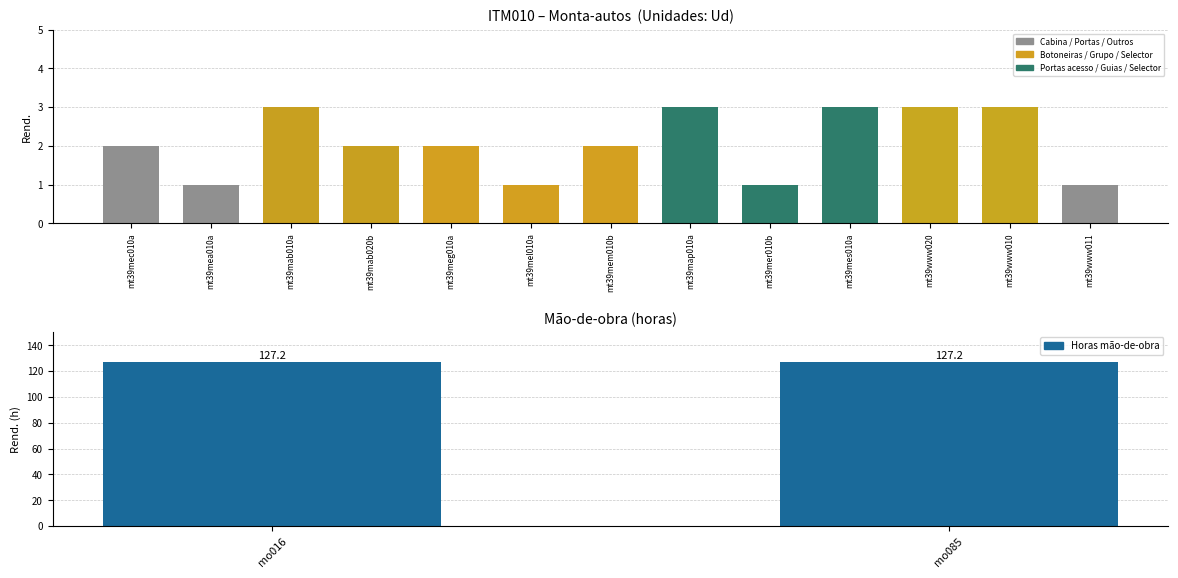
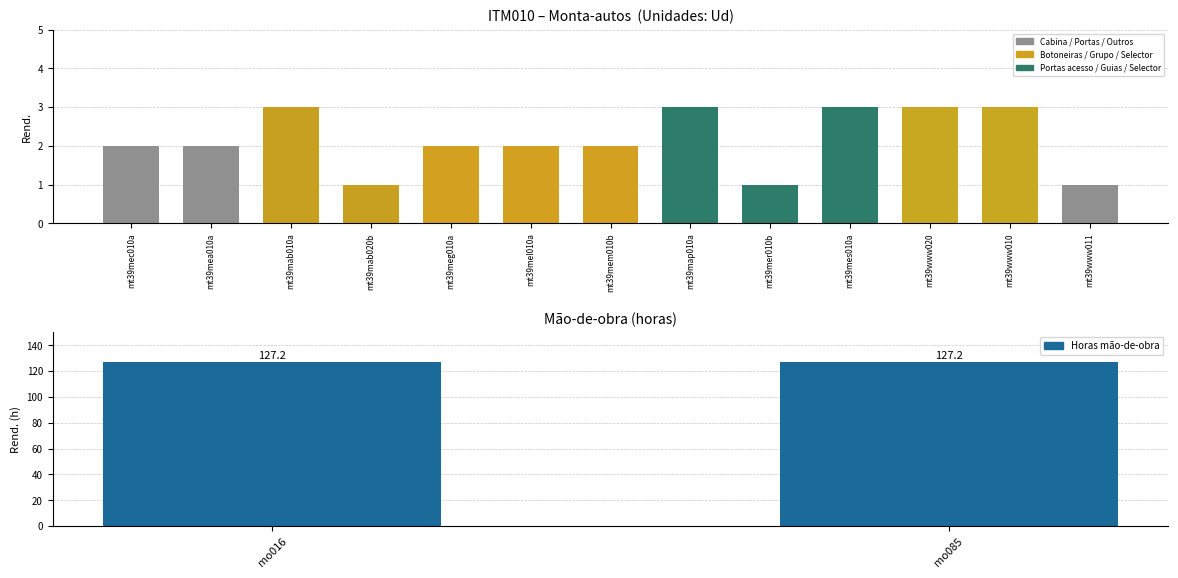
ITM010 – Monta-autos (Unidades: Ud), mt39mea010a: 1 -> 2
ITM010 – Monta-autos (Unidades: Ud), mt39mab020b: 2 -> 1
ITM010 – Monta-autos (Unidades: Ud), mt39mel010a: 1 -> 2
